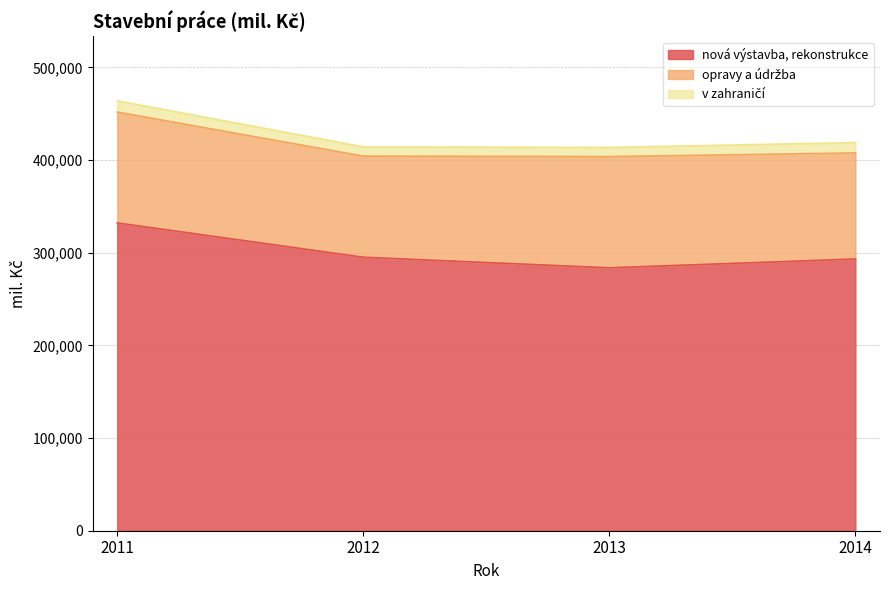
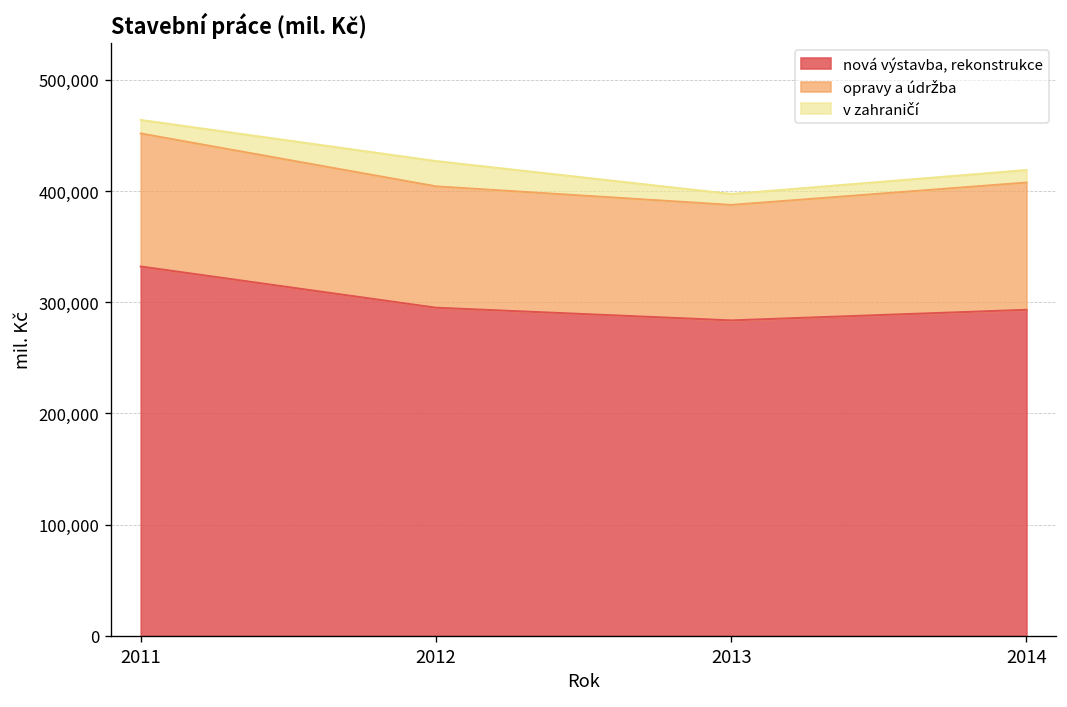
v zahraničí, 2012: 10,000 -> 20,000
opravy a údržba, 2013: 120,000 -> 100,000
